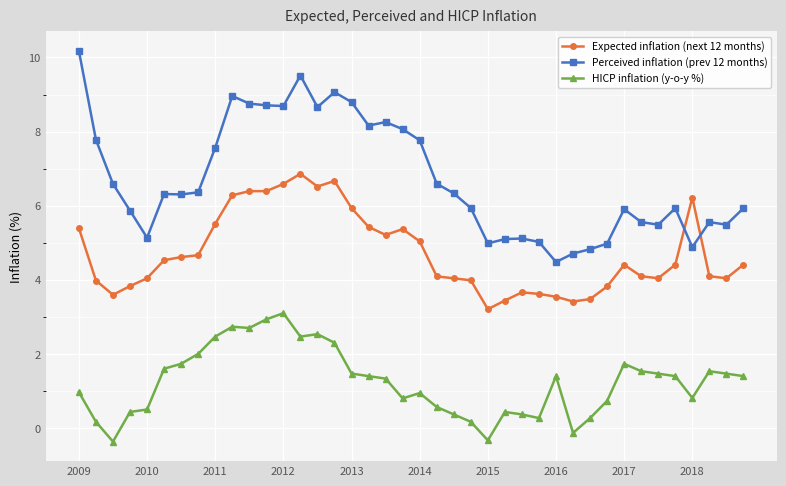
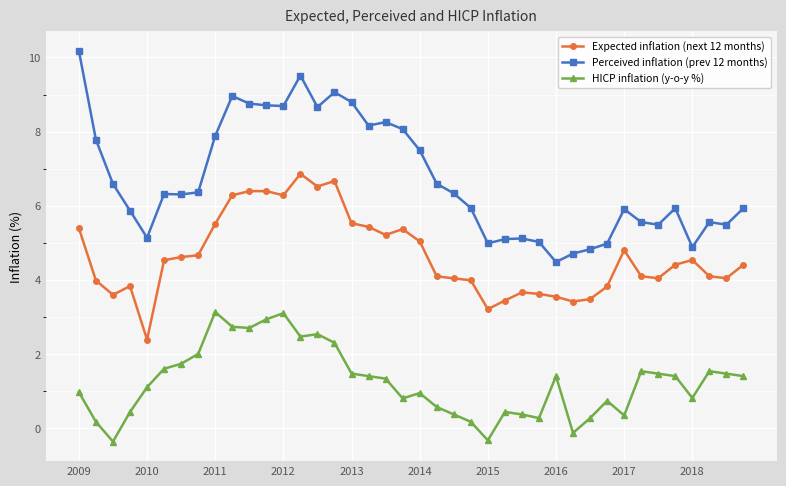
Expected inflation (next 12 months), 2010: 4.0 -> 2.4
HICP inflation (y-o-y %), 2010: 0.5 -> 1.1
Perceived inflation (prev 12 months), 2011: 7.6 -> 7.9
HICP inflation (y-o-y %), 2011: 2.5 -> 3.1
Expected inflation (next 12 months), 2012: 6.6 -> 6.3
Expected inflation (next 12 months), 2013: 5.9 -> 5.5
Perceived inflation (prev 12 months), 2014: 7.8 -> 7.5
Expected inflation (next 12 months), 2017: 4.4 -> 4.8
HICP inflation (y-o-y %), 2017: 1.7 -> 0.3
Expected inflation (next 12 months), 2018: 6.2 -> 4.5
